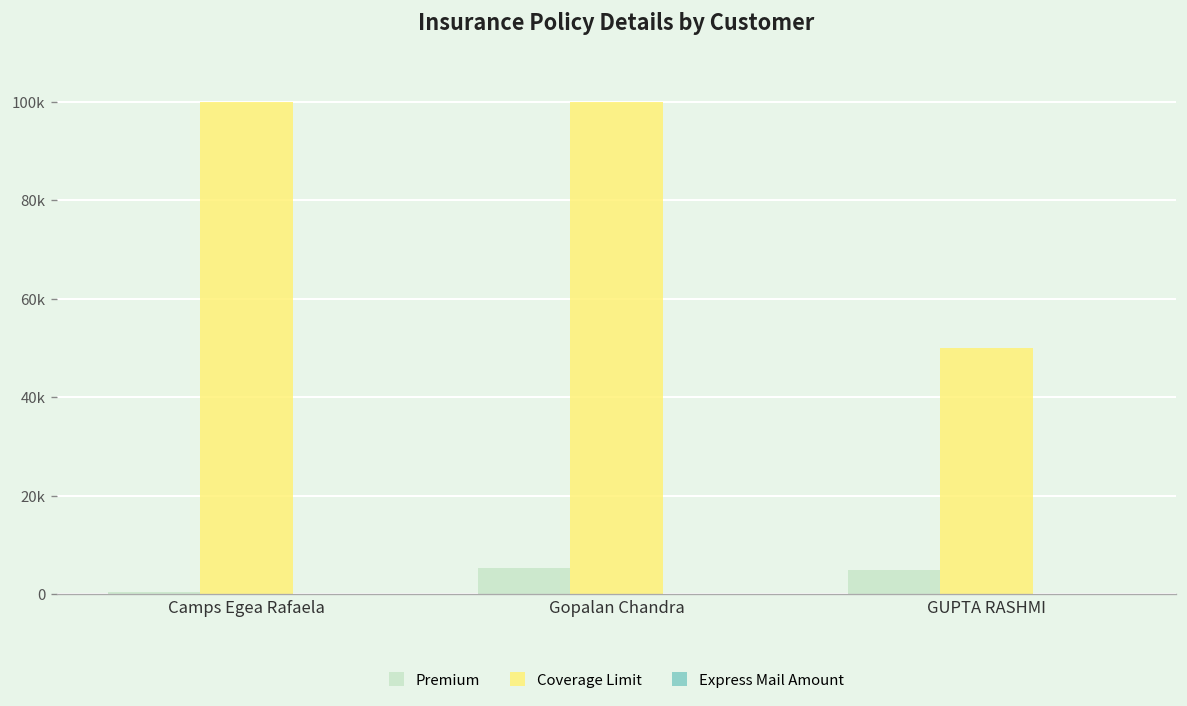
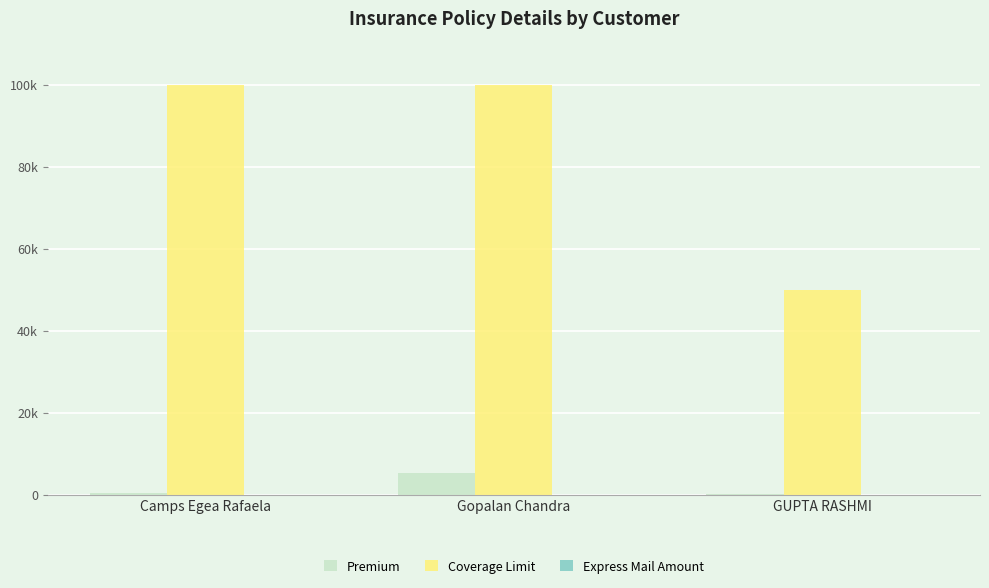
Premium, GUPTA RASHMI: 5000 -> 0
